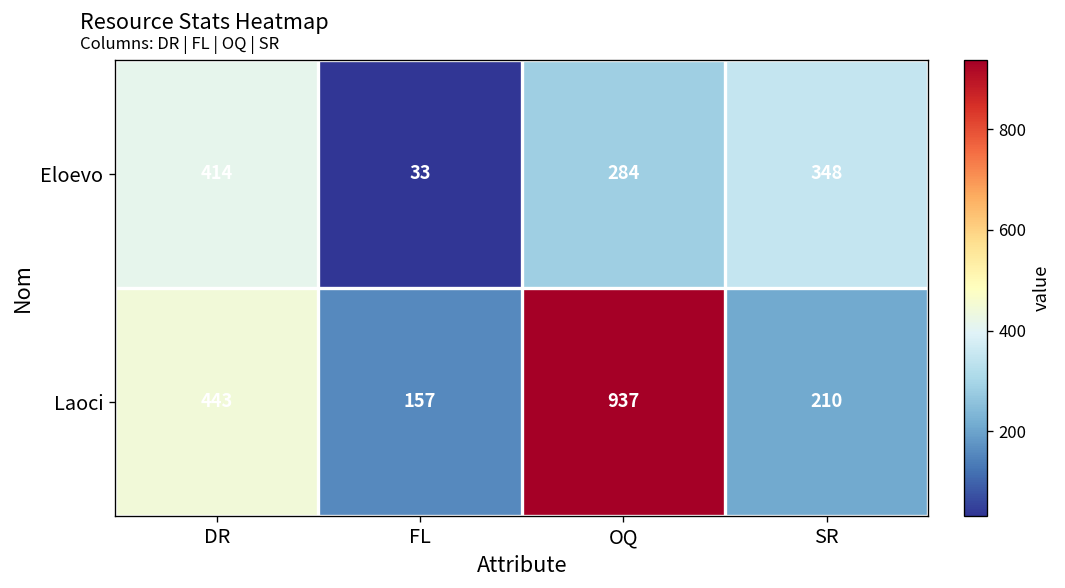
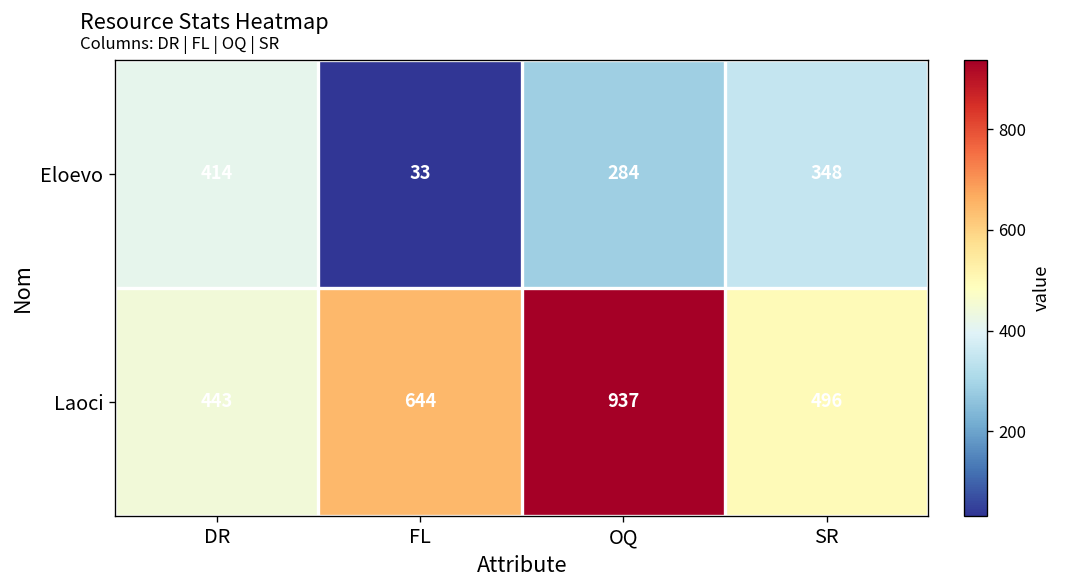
Laoci, FL: 157 -> 644
Laoci, SR: 210 -> 496
